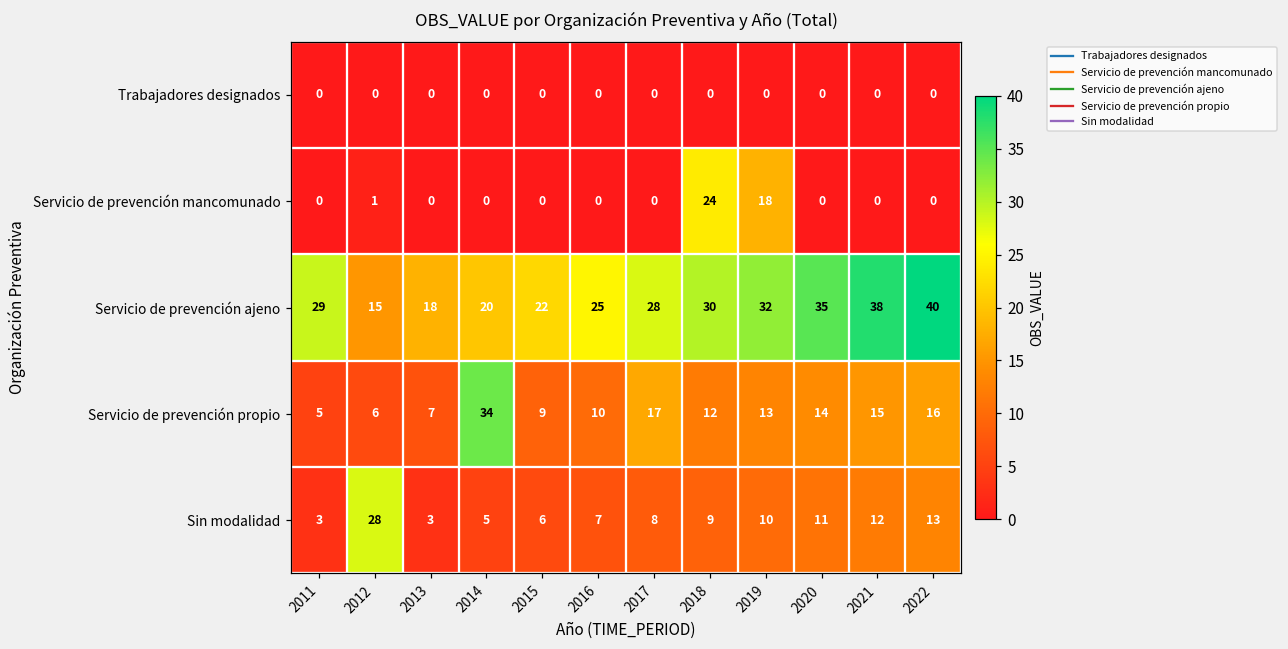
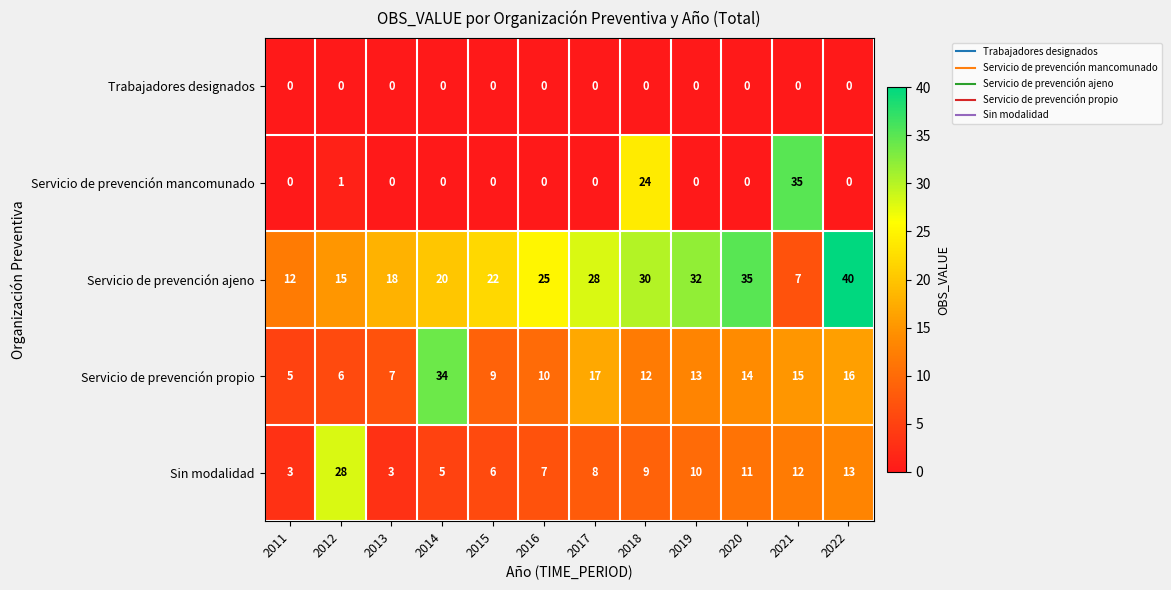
Servicio de prevención mancomunado, 2019: 18 -> 0
Servicio de prevención mancomunado, 2021: 0 -> 35
Servicio de prevención ajeno, 2011: 29 -> 12
Servicio de prevención ajeno, 2021: 38 -> 7
